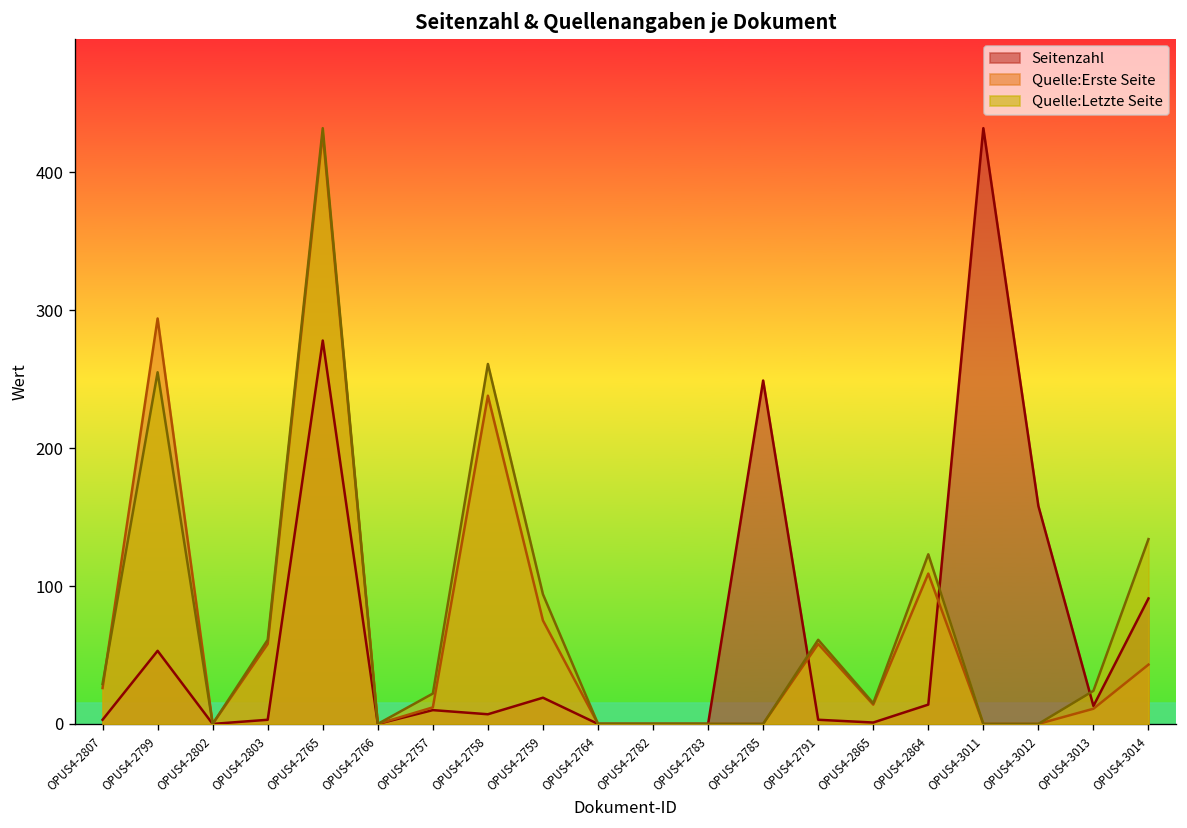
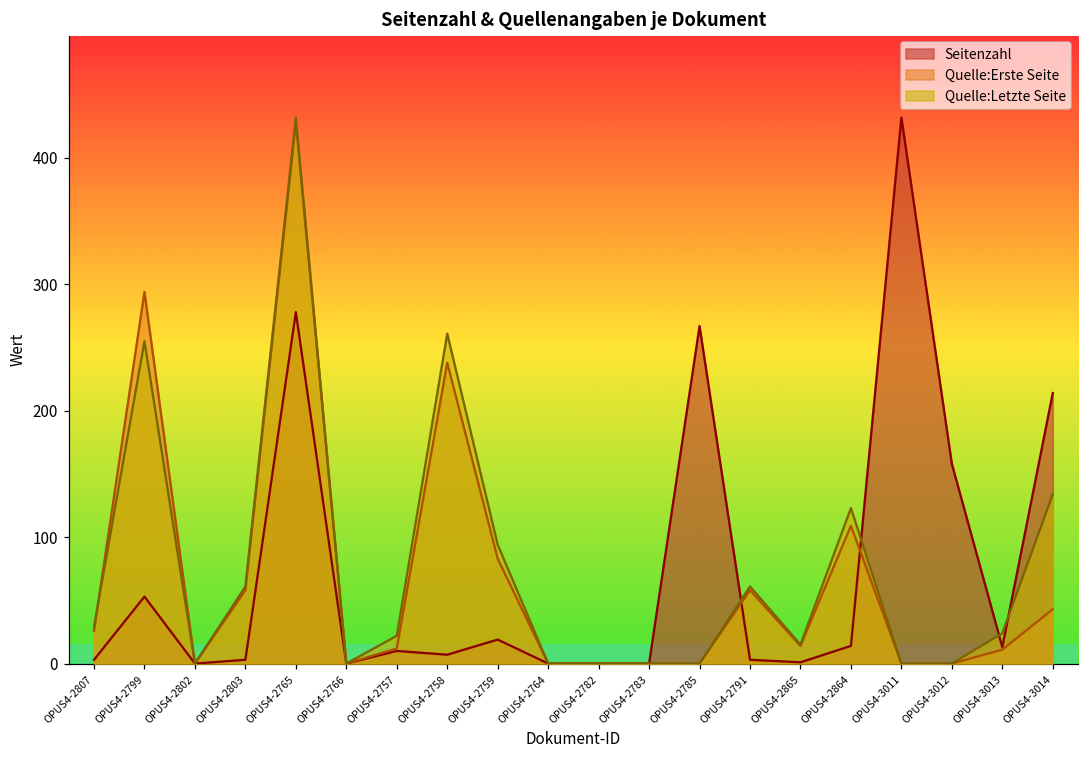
Quelle:Erste Seite, OPUS4-2759: 75 -> 83
Seitenzahl, OPUS4-2785: 249 -> 267
Seitenzahl, OPUS4-3014: 91 -> 214
